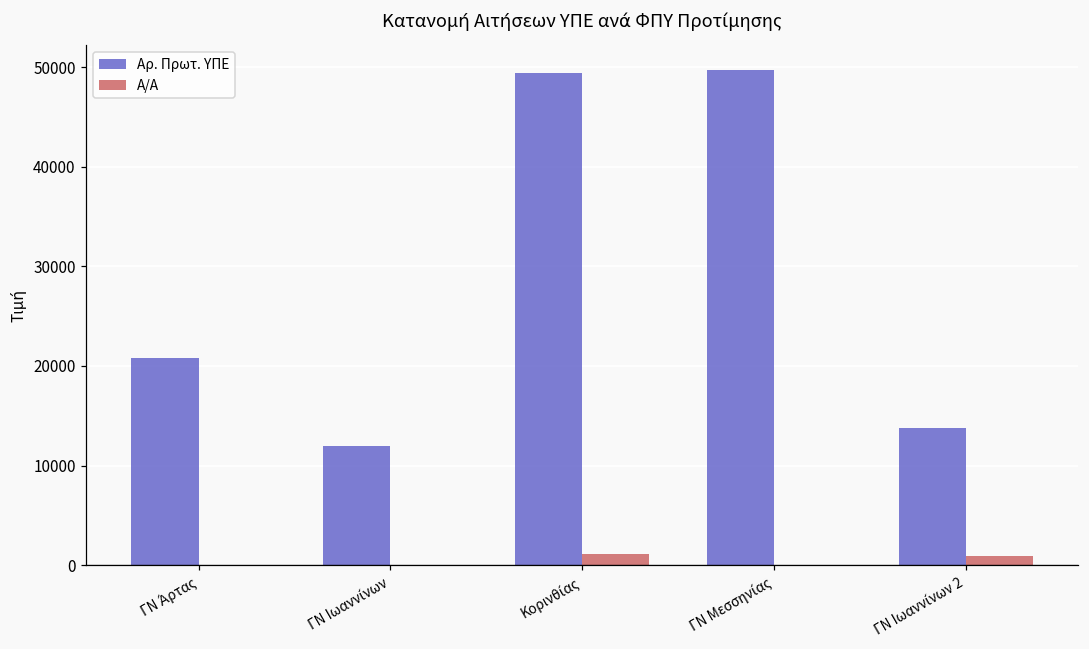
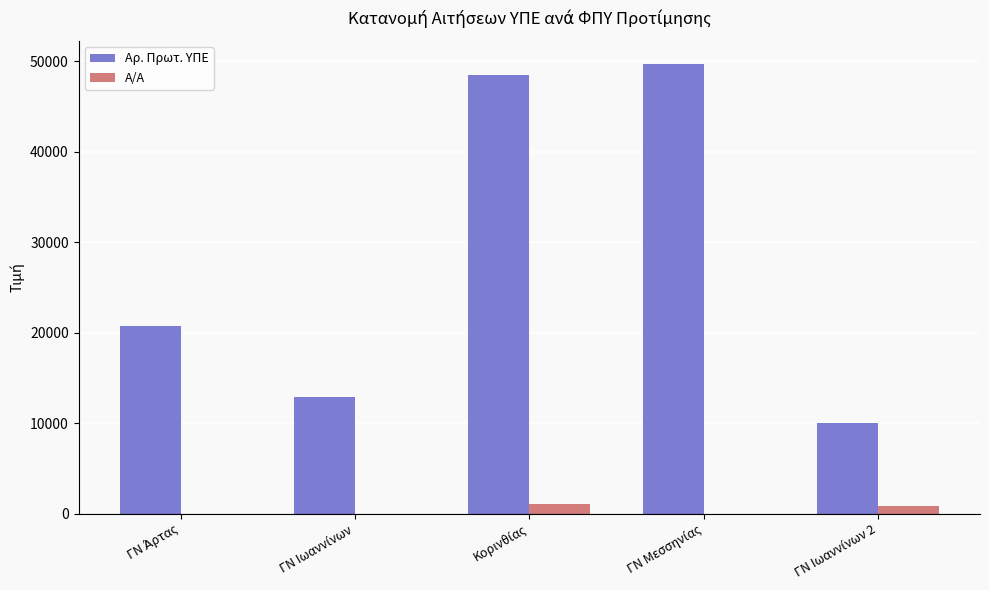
Αρ. Πρωτ. ΥΠΕ, ΓΝ Ιωαννίνων: 12000 -> 13000
Αρ. Πρωτ. ΥΠΕ, Κορινθίας: 49000 -> 48000
Αρ. Πρωτ. ΥΠΕ, ΓΝ Ιωαννίνων 2: 14000 -> 10000
